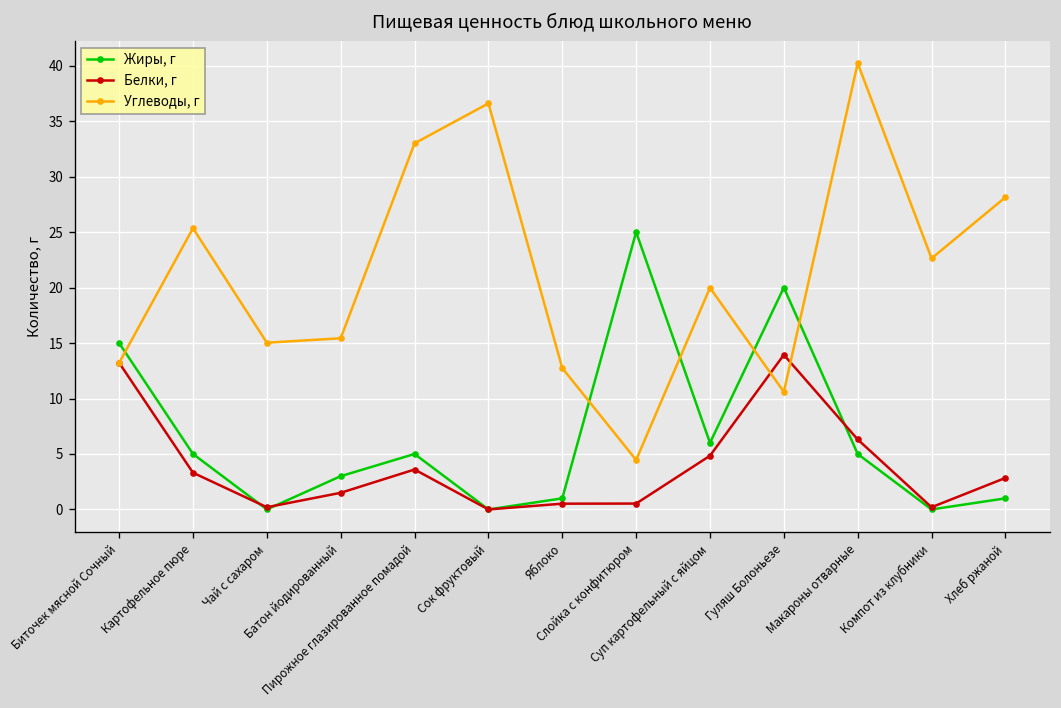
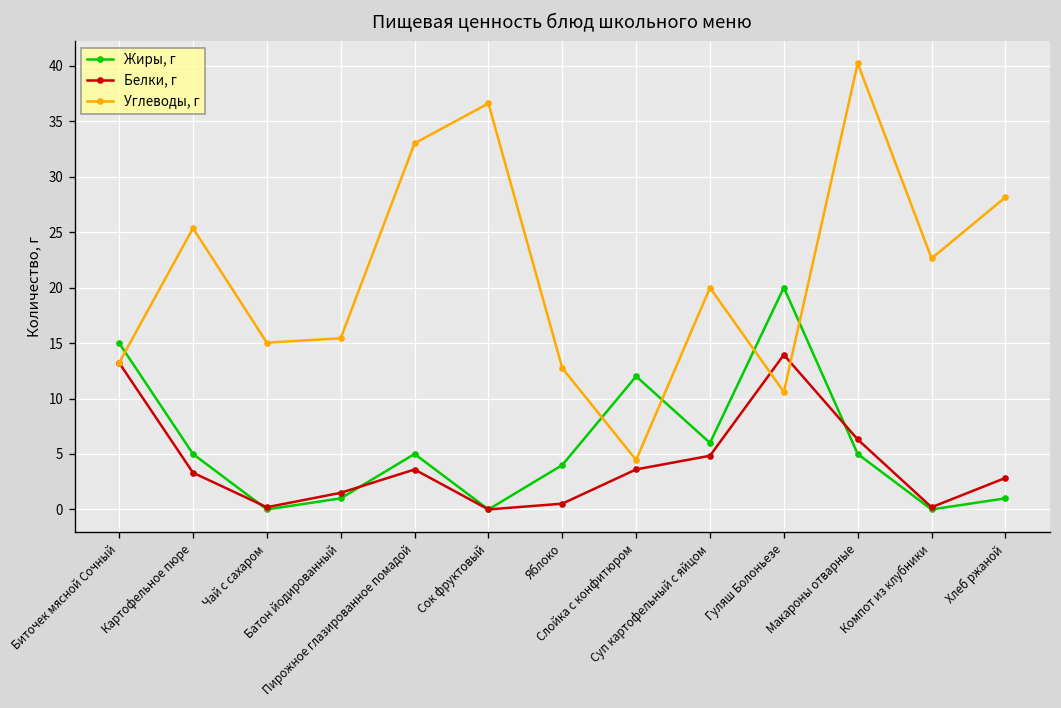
Жиры, г, Батон йодированный: 3 -> 1
Жиры, г, Яблоко: 1 -> 4
Жиры, г, Слойка с конфитюром: 25 -> 12
Белки, г, Слойка с конфитюром: 1 -> 4
